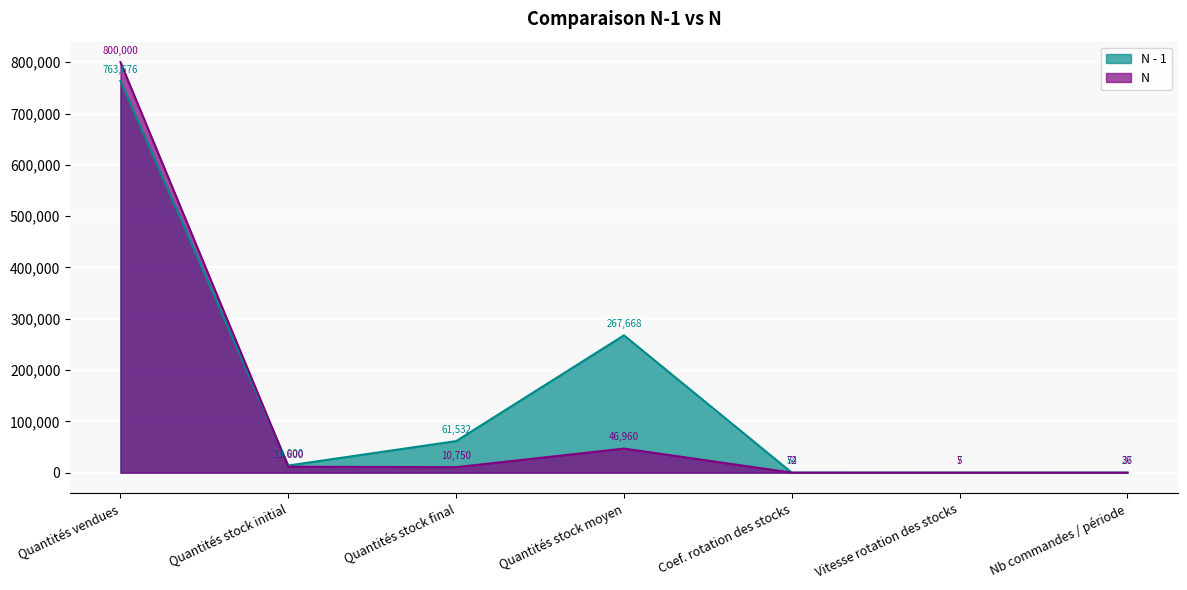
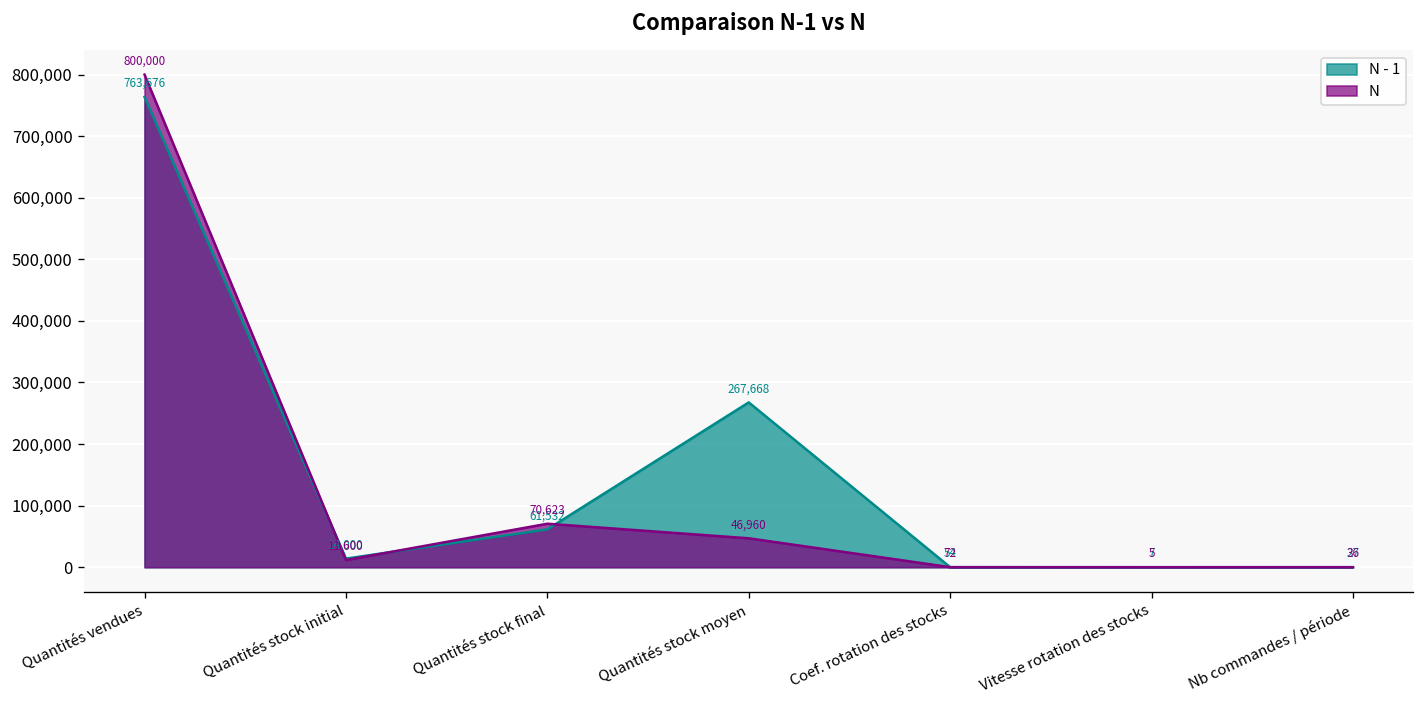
N, Quantités stock final: 10,750 -> 70,623
